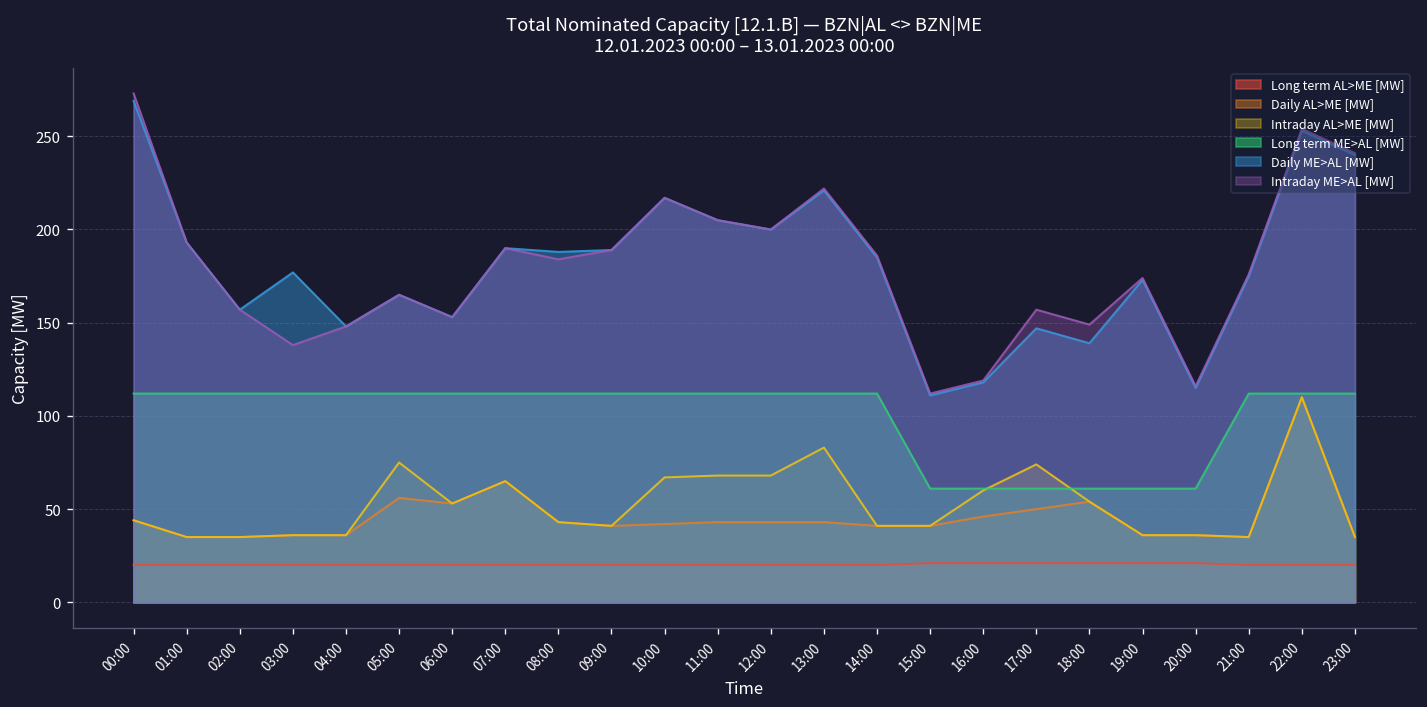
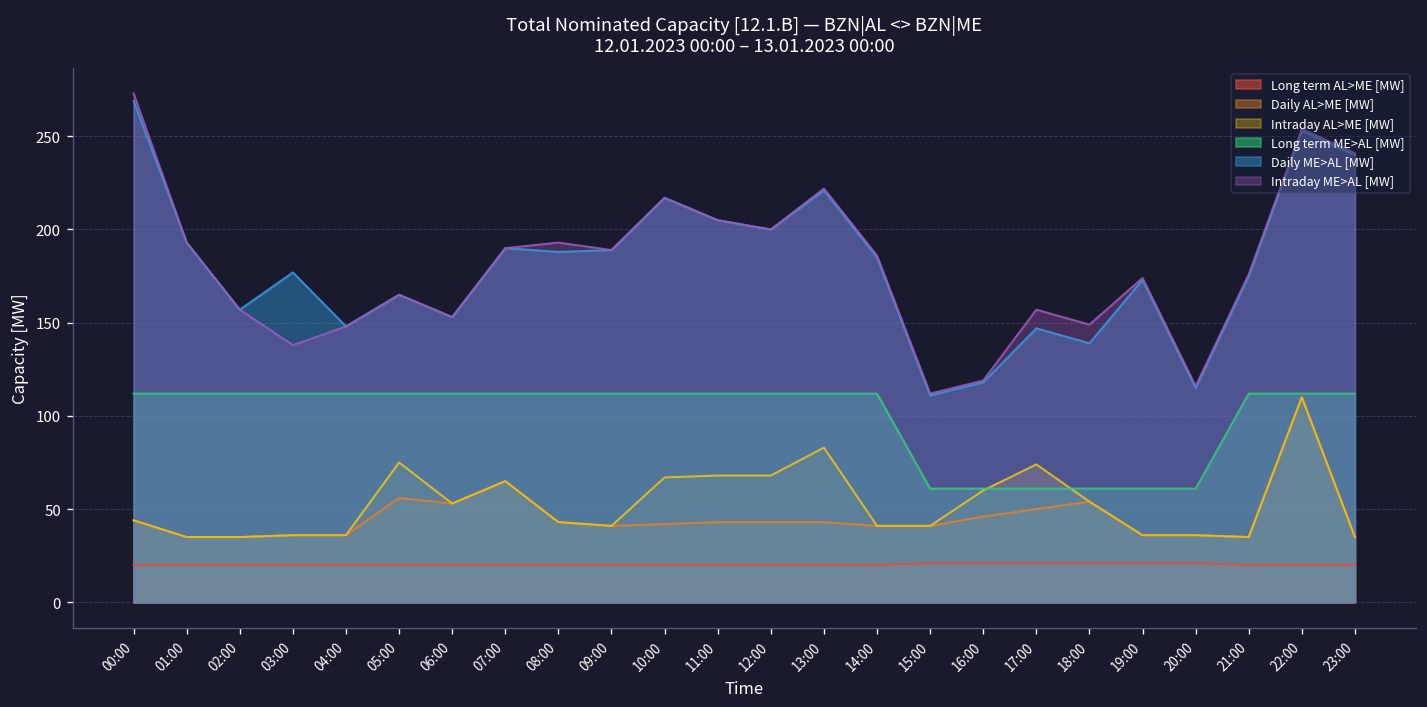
Intraday ME>AL [MW], 08:00: 184 -> 193
